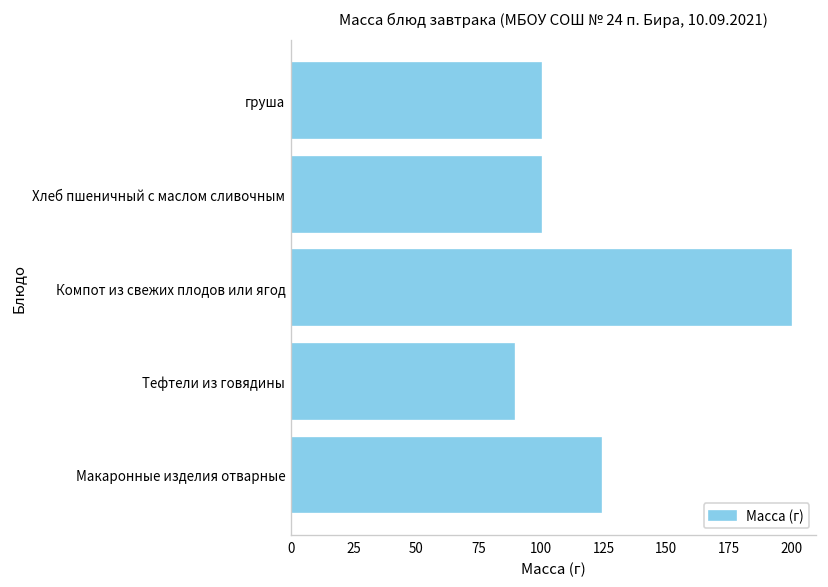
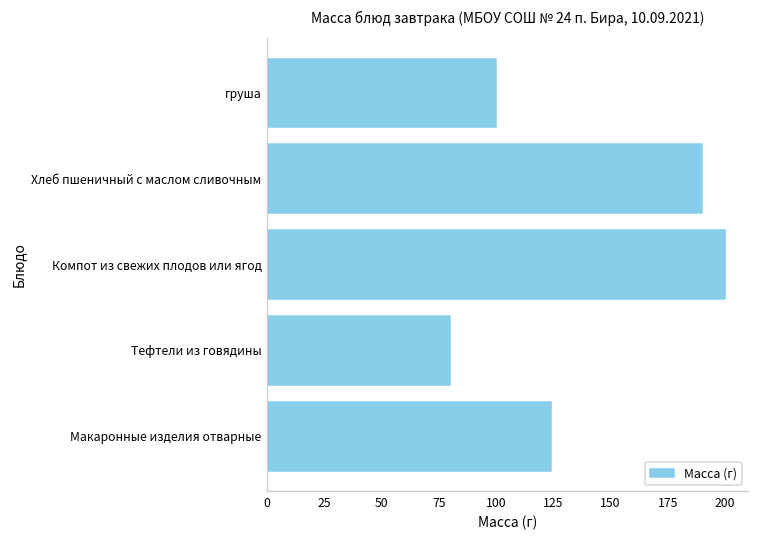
Хлеб пшеничный с маслом сливочным: 100 -> 190
Тефтели из говядины: 89 -> 80
